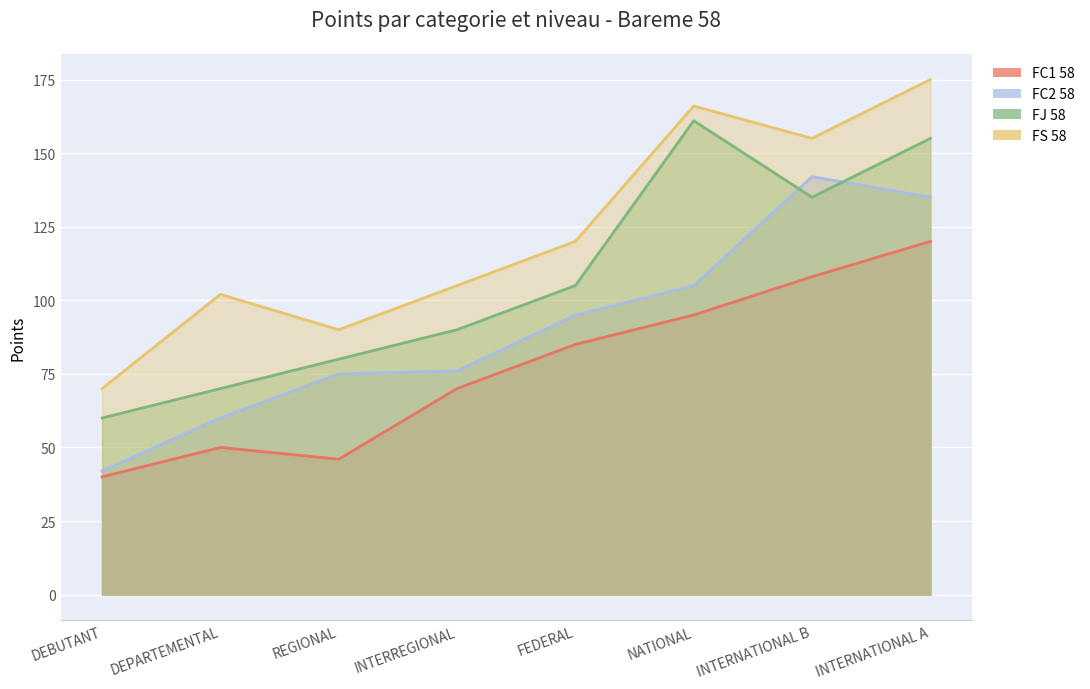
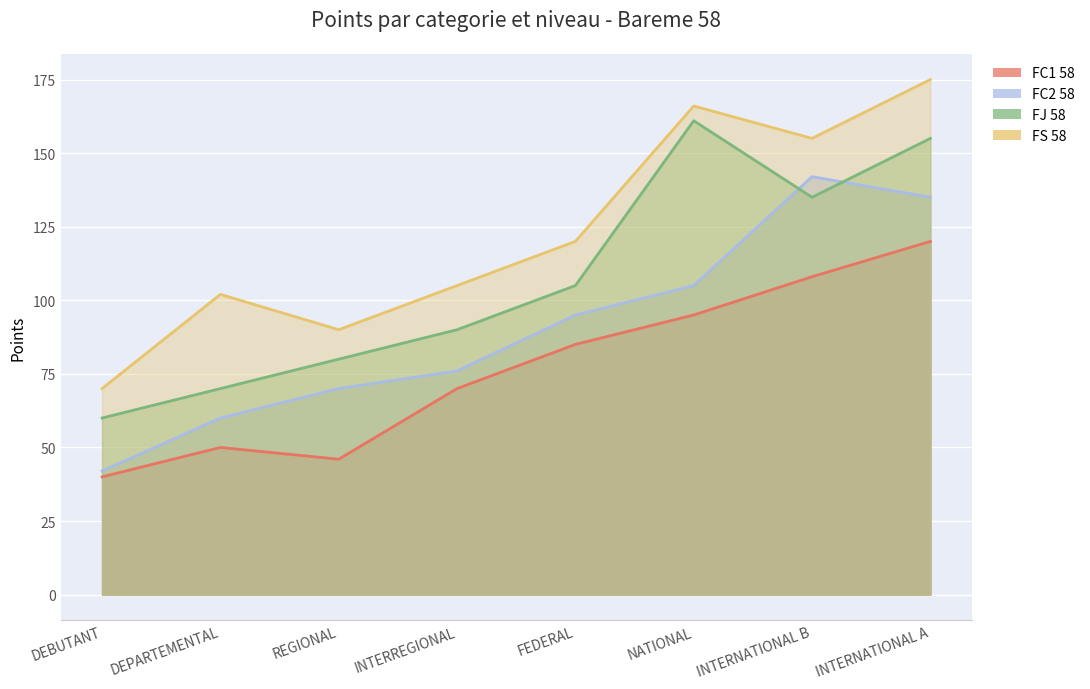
FC2 58, REGIONAL: 75 -> 70
